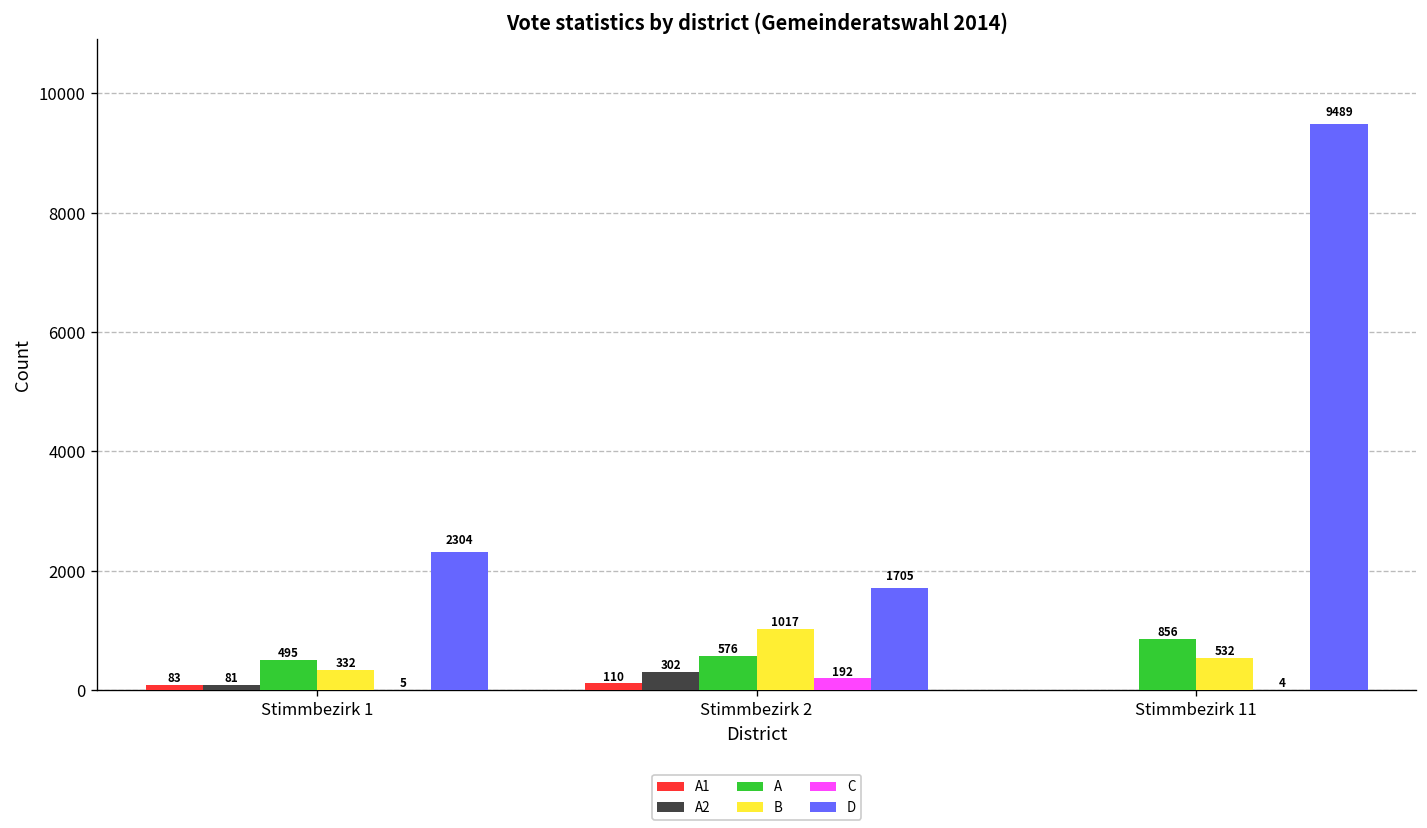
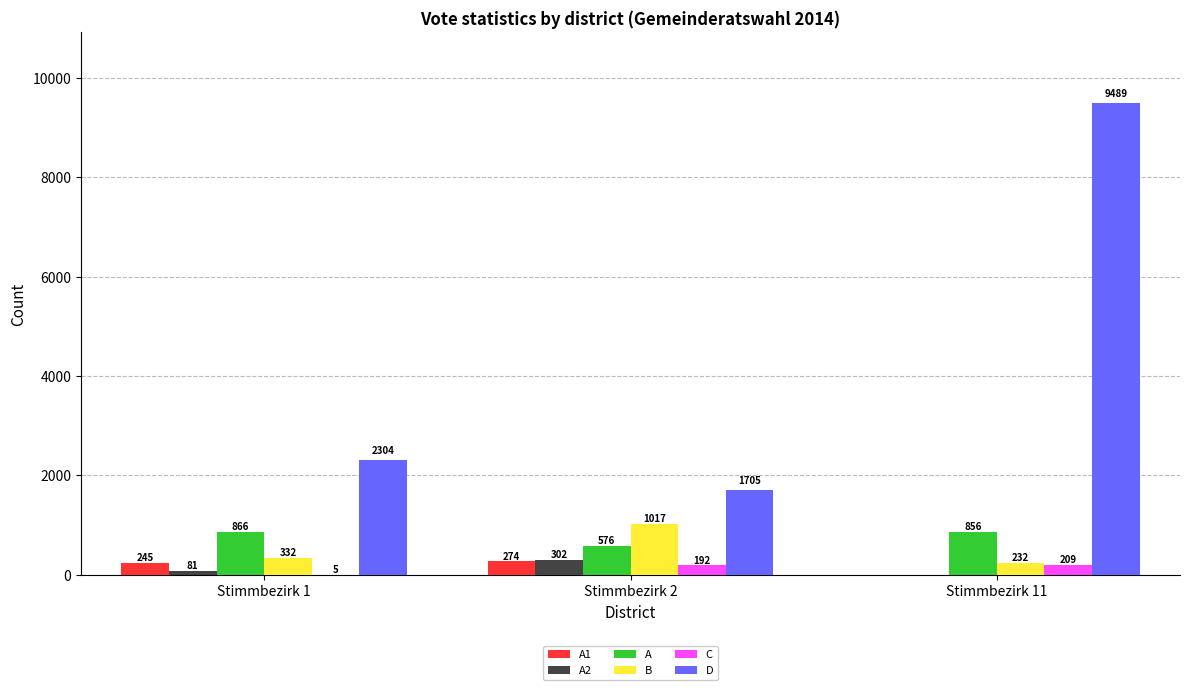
A1, Stimmbezirk 1: 83 -> 245
A, Stimmbezirk 1: 495 -> 866
A1, Stimmbezirk 2: 110 -> 274
B, Stimmbezirk 11: 532 -> 232
C, Stimmbezirk 11: 4 -> 209
